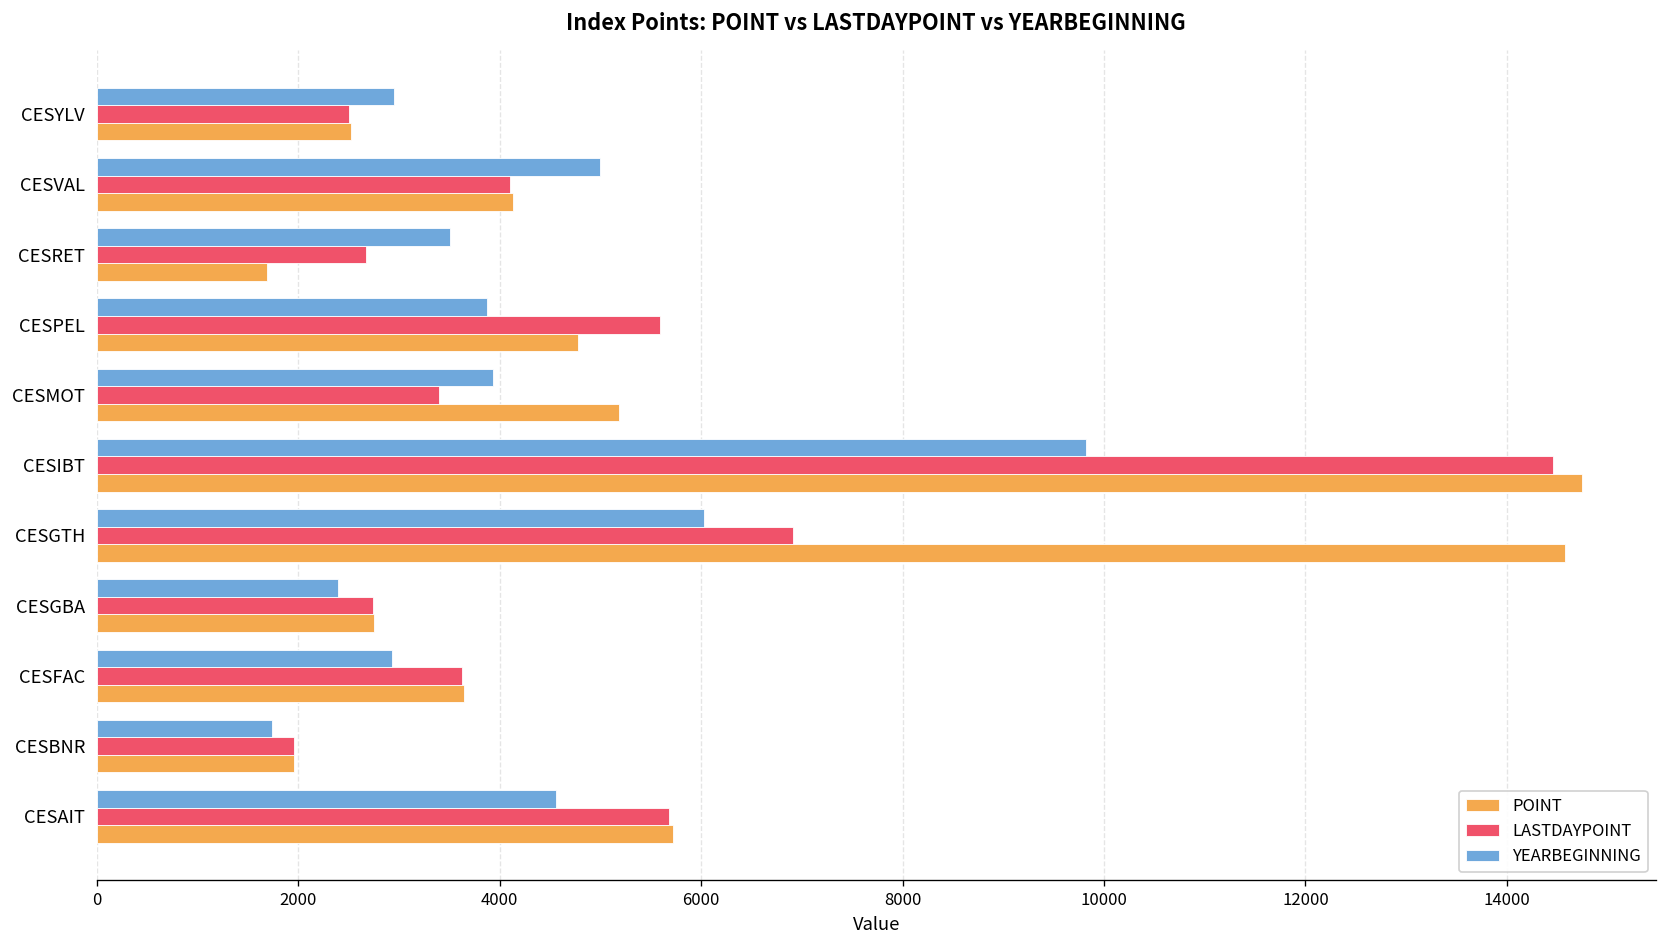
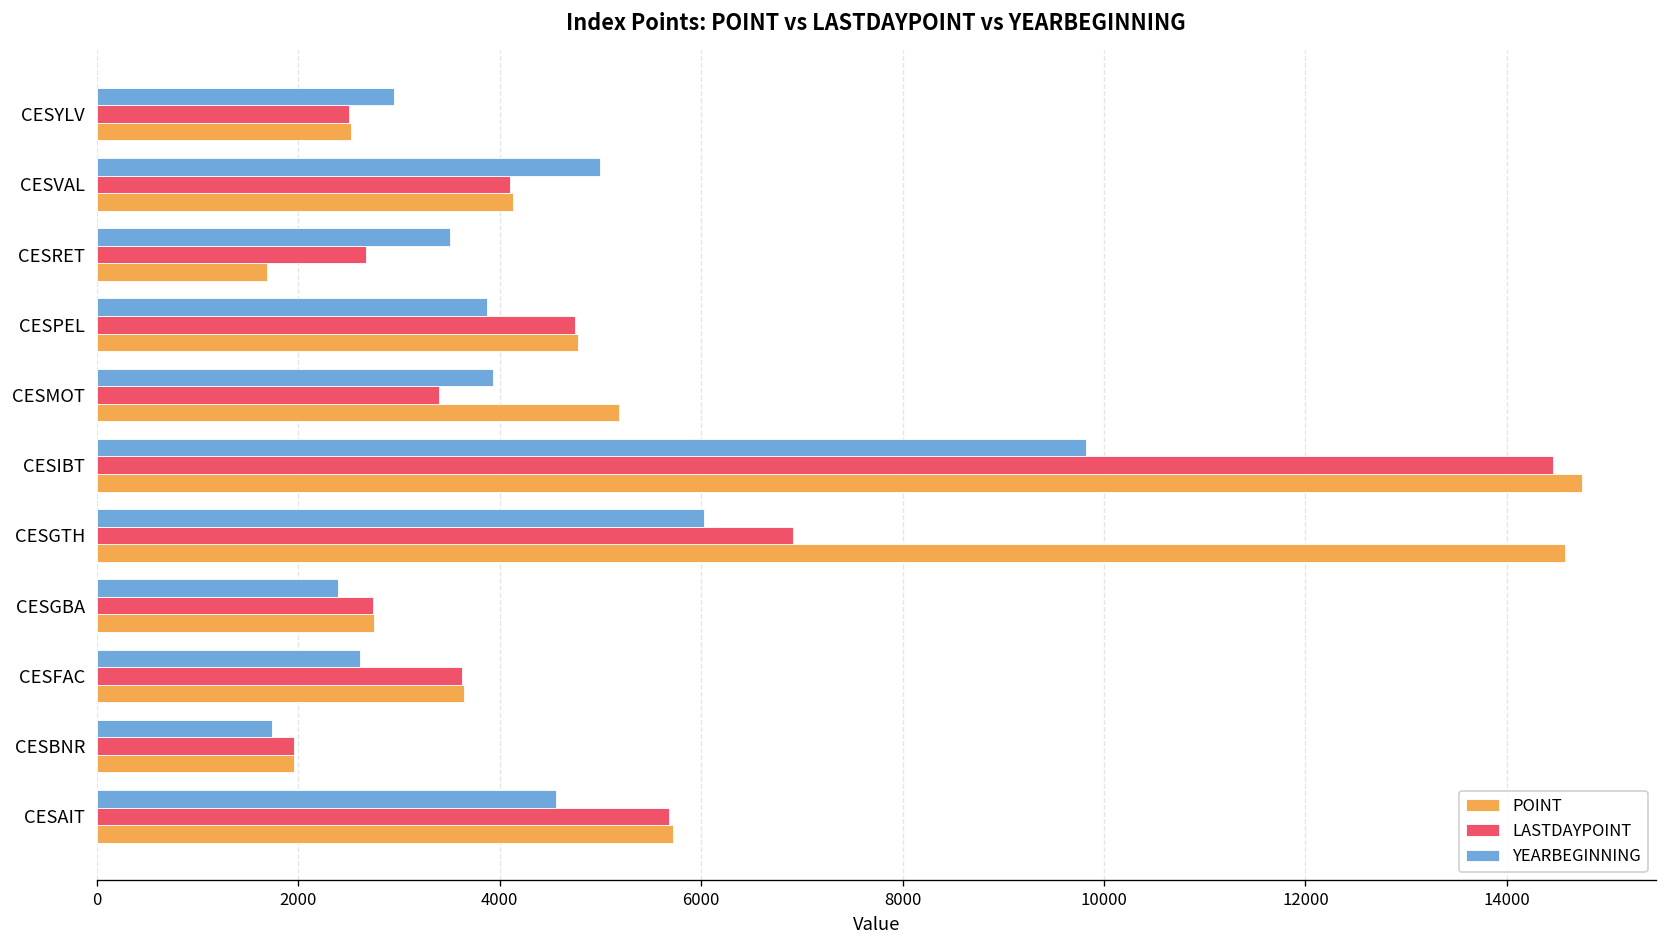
LASTDAYPOINT, CESPEL: 5600 -> 4700
YEARBEGINNING, CESFAC: 2900 -> 2600
